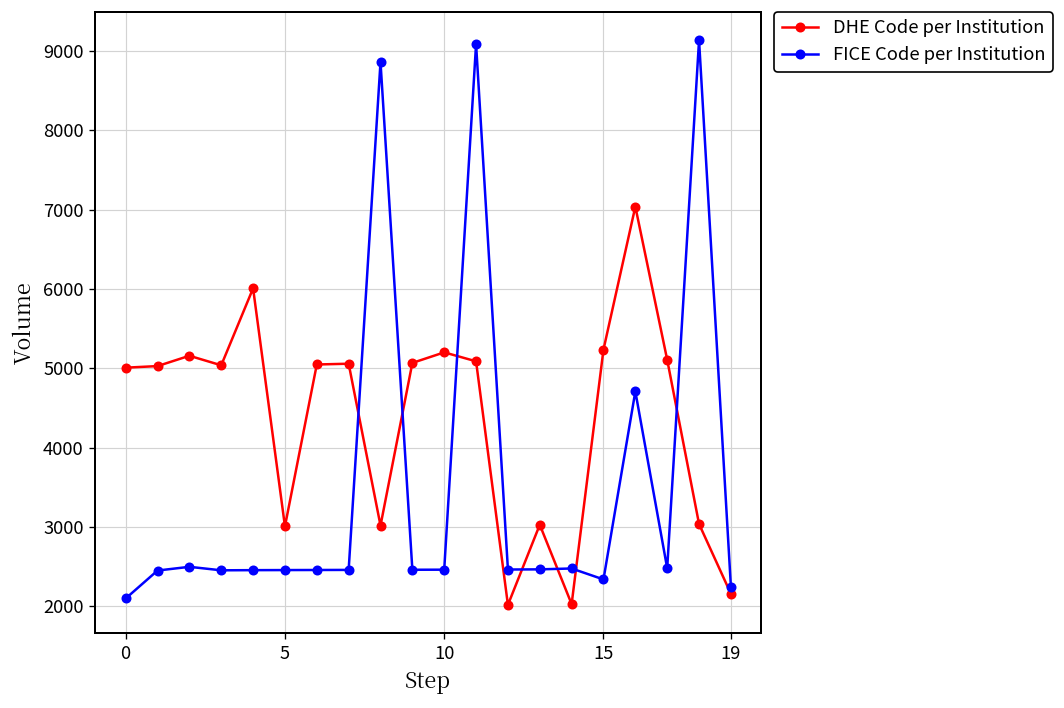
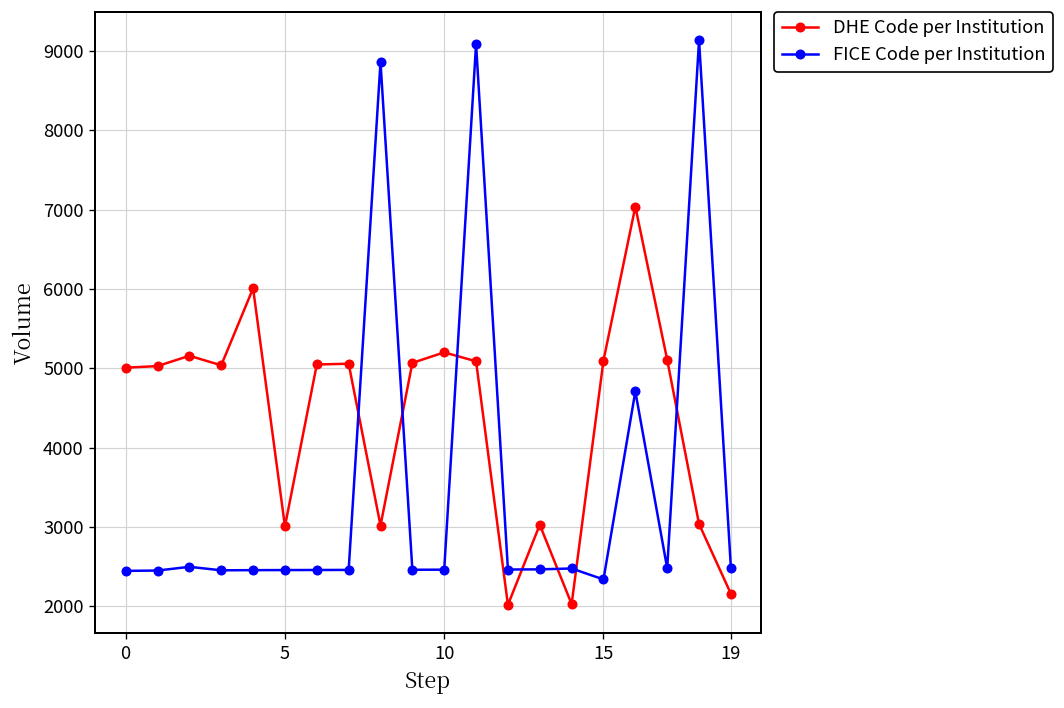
FICE Code per Institution, 0: 2100 -> 2400
DHE Code per Institution, 15: 5200 -> 5100
FICE Code per Institution, 19: 2300 -> 2500
